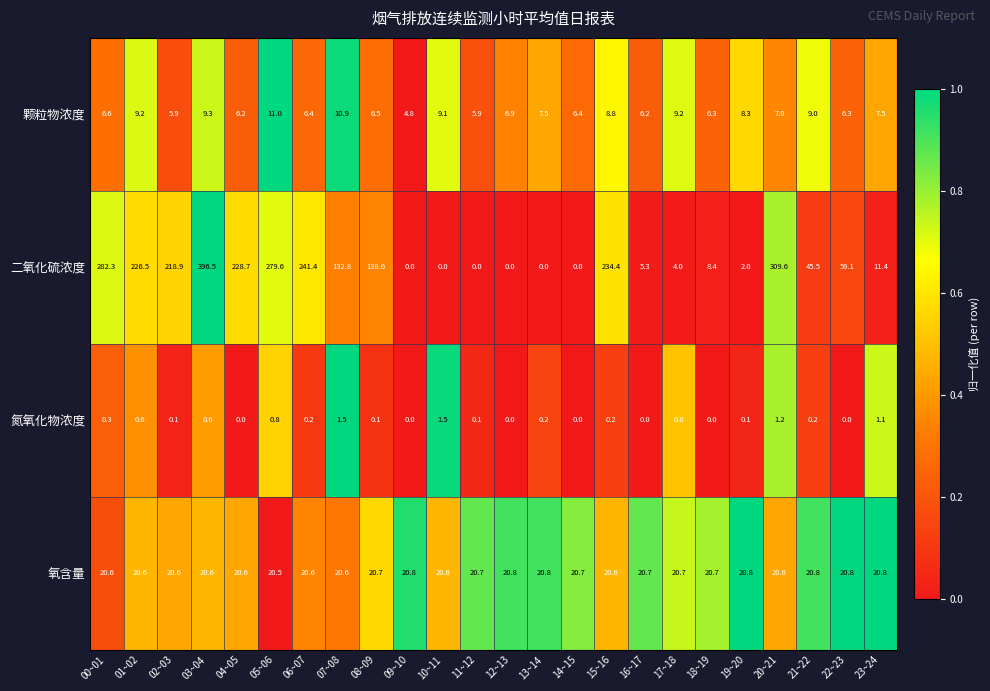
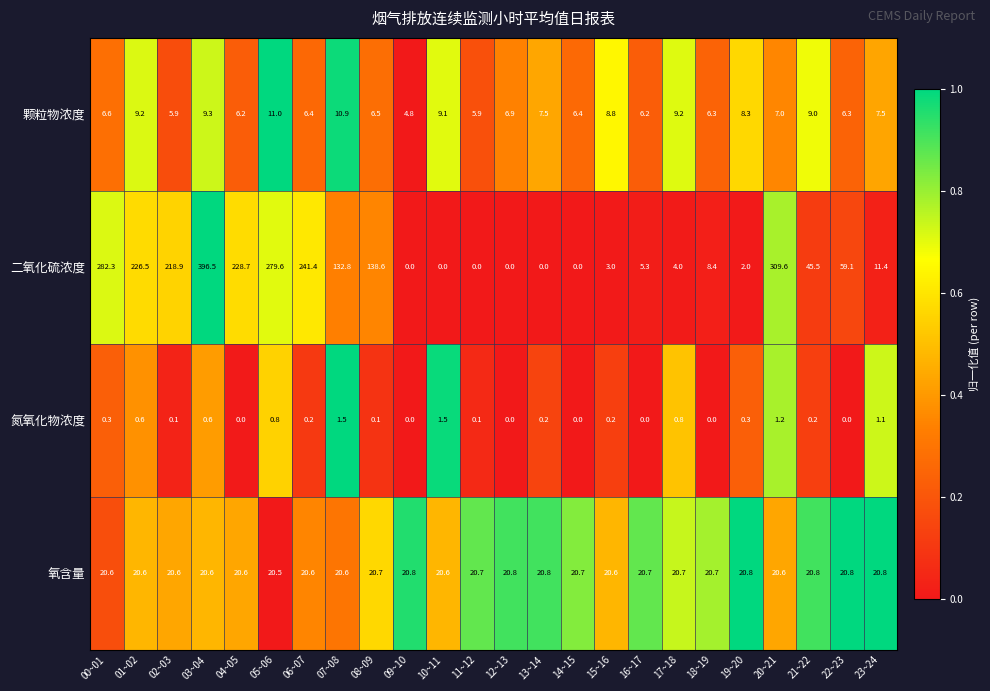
二氧化硫浓度, 15~16: 234.4 -> 3.0
氮氧化物浓度, 19~20: 0.1 -> 0.3
